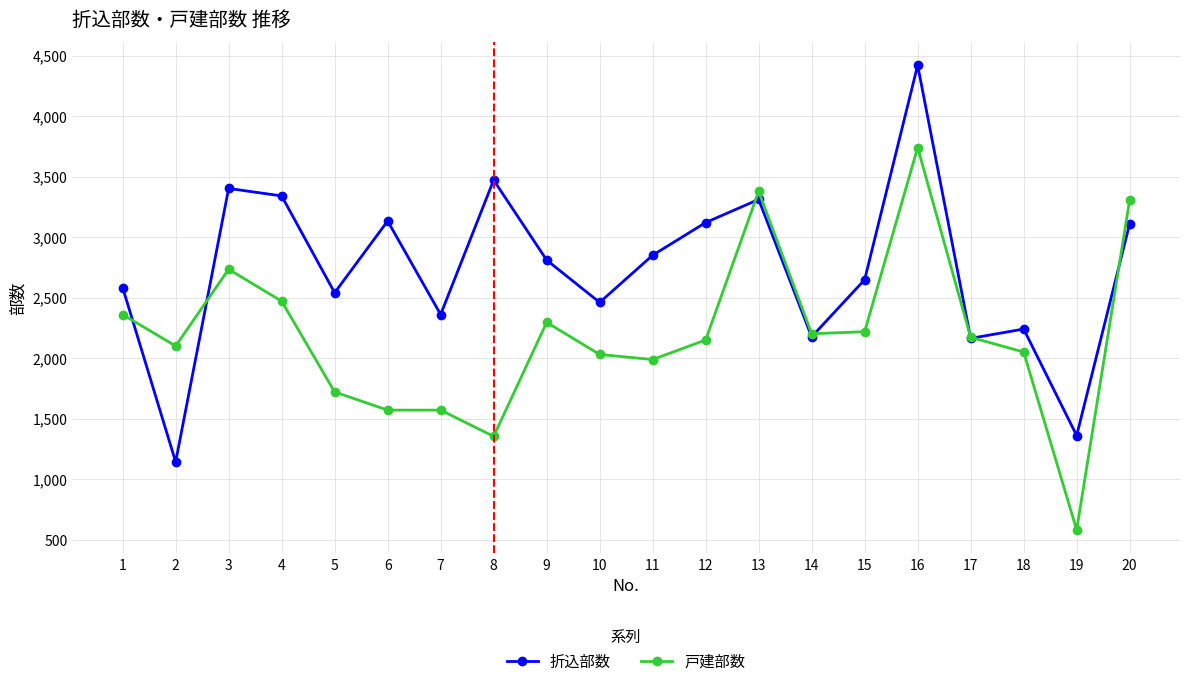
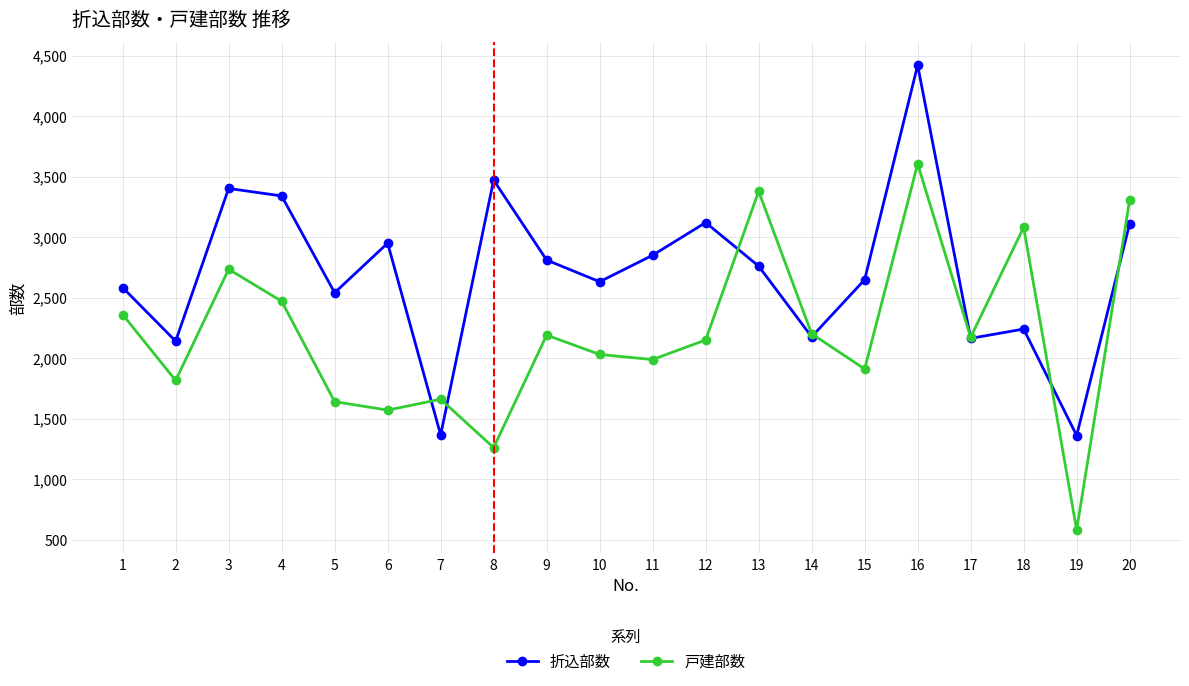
折込部数, 2: 1,140 -> 2,140
戸建部数, 2: 2,100 -> 1,820
戸建部数, 5: 1,720 -> 1,640
折込部数, 6: 3,130 -> 2,950
折込部数, 7: 2,360 -> 1,370
戸建部数, 7: 1,570 -> 1,660
戸建部数, 8: 1,350 -> 1,260
戸建部数, 9: 2,300 -> 2,190
折込部数, 10: 2,460 -> 2,630
折込部数, 13: 3,310 -> 2,760
戸建部数, 15: 2,220 -> 1,910
戸建部数, 16: 3,740 -> 3,610
戸建部数, 18: 2,050 -> 3,080
